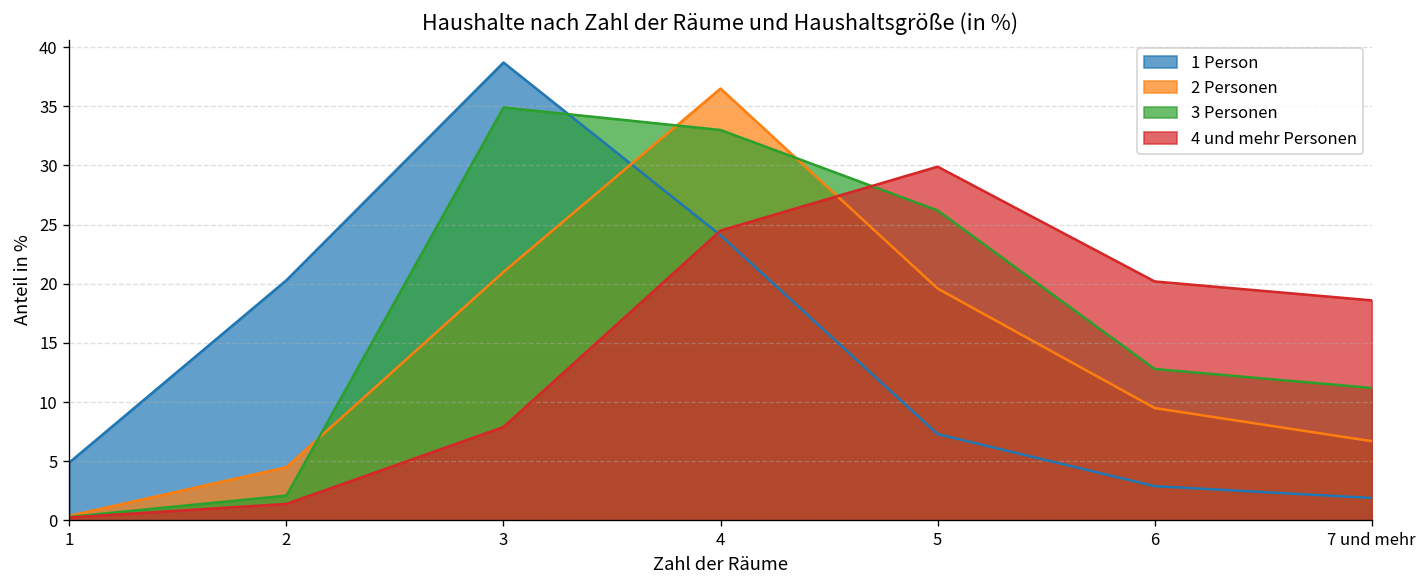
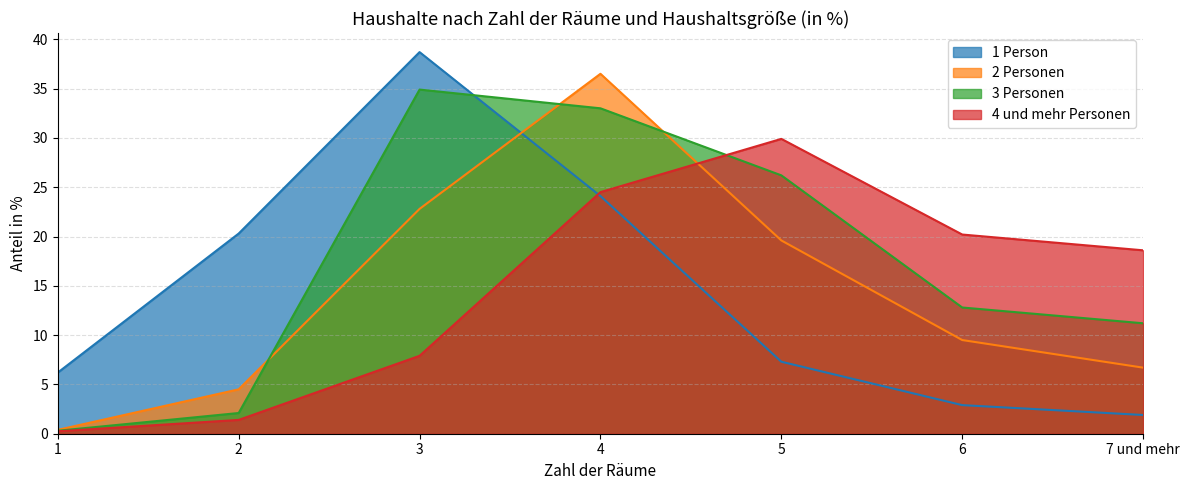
1 Person, 1: 5 -> 6
2 Personen, 3: 21 -> 23
